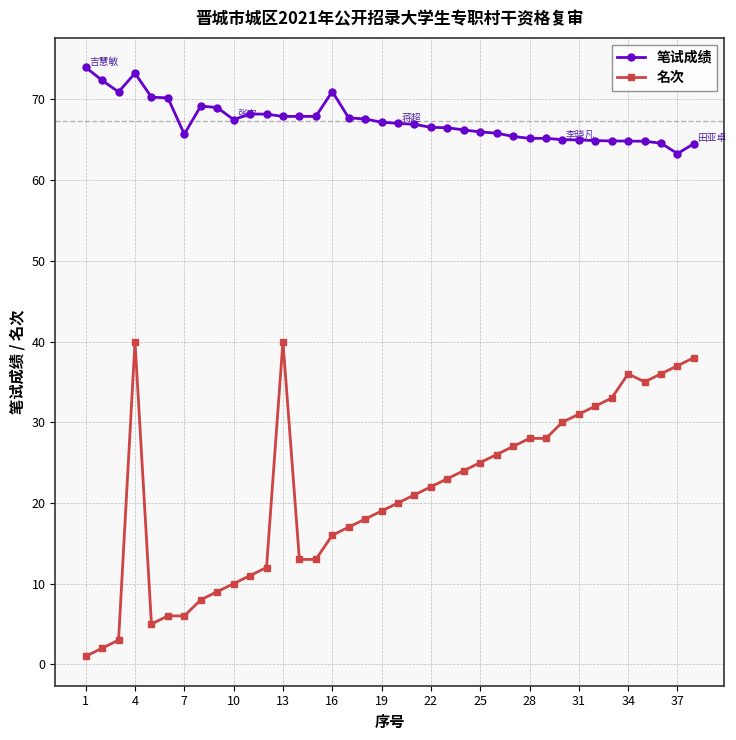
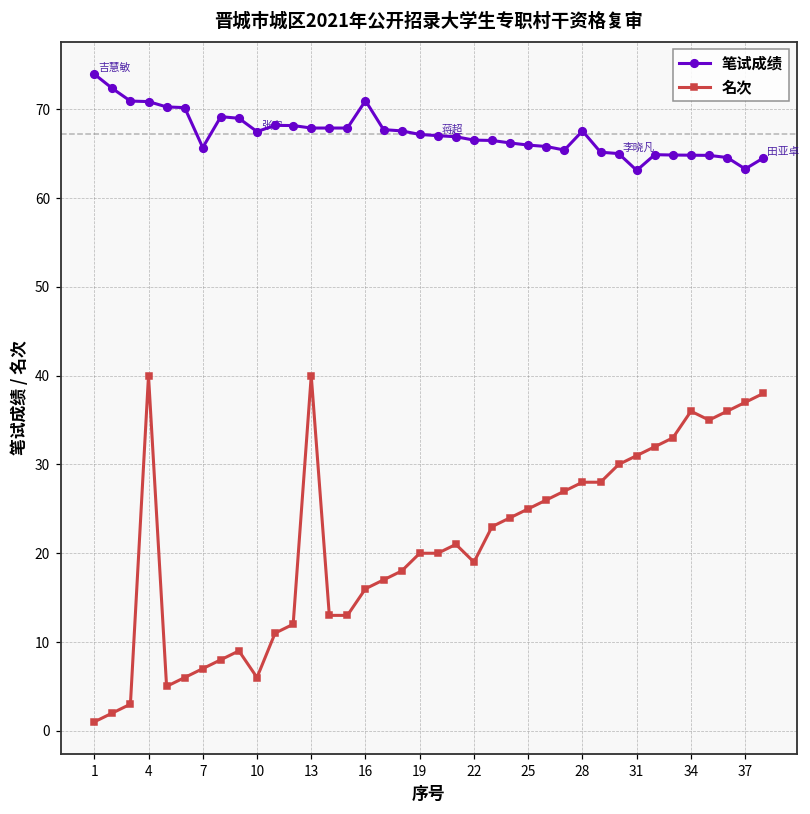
笔试成绩, 4: 73 -> 71
名次, 7: 6 -> 7
名次, 10: 10 -> 6
名次, 19: 19 -> 20
名次, 22: 22 -> 19
笔试成绩, 28: 65 -> 68
笔试成绩, 31: 65 -> 63
